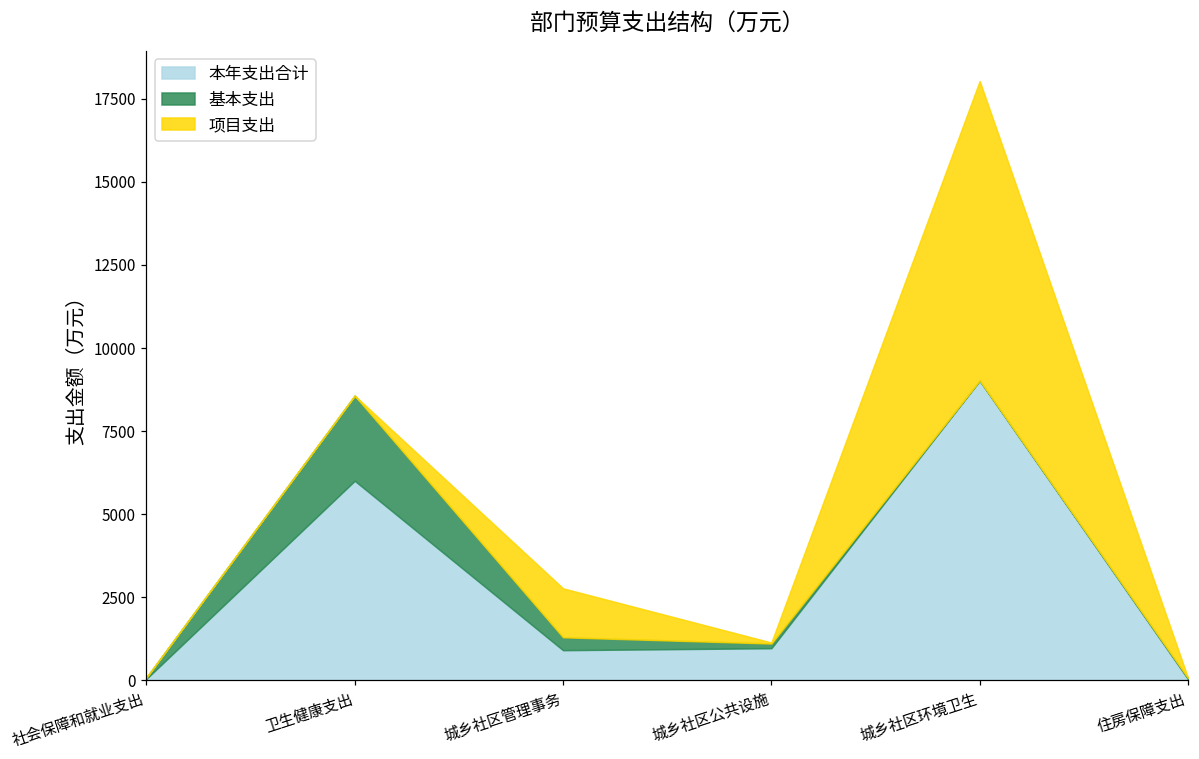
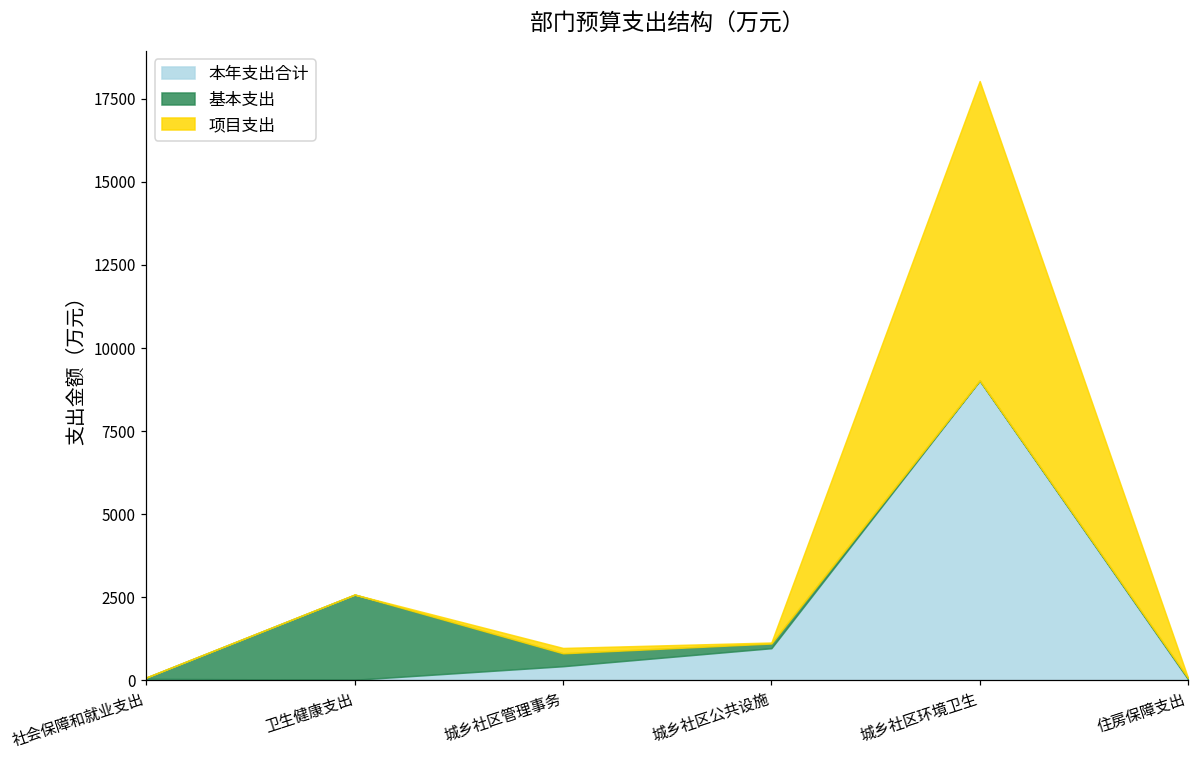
本年支出合计, 卫生健康支出: 6000 -> 0
本年支出合计, 城乡社区管理事务: 900 -> 400
项目支出, 城乡社区管理事务: 1500 -> 200
